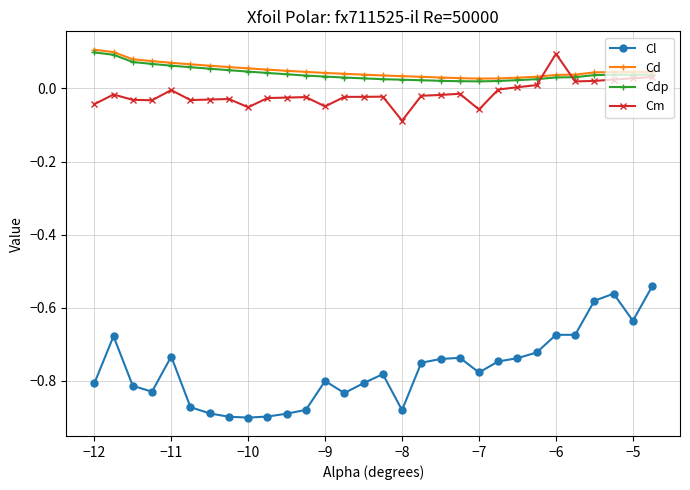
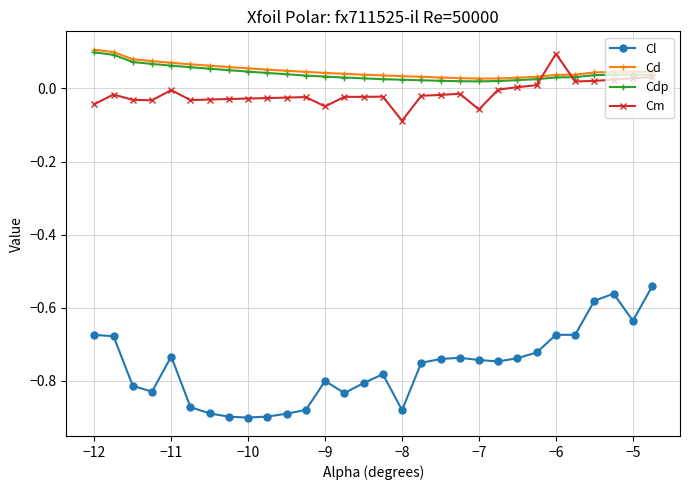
Cl, −12: -0.81 -> -0.67
Cm, −10: -0.05 -> -0.03
Cl, −7: -0.78 -> -0.74
